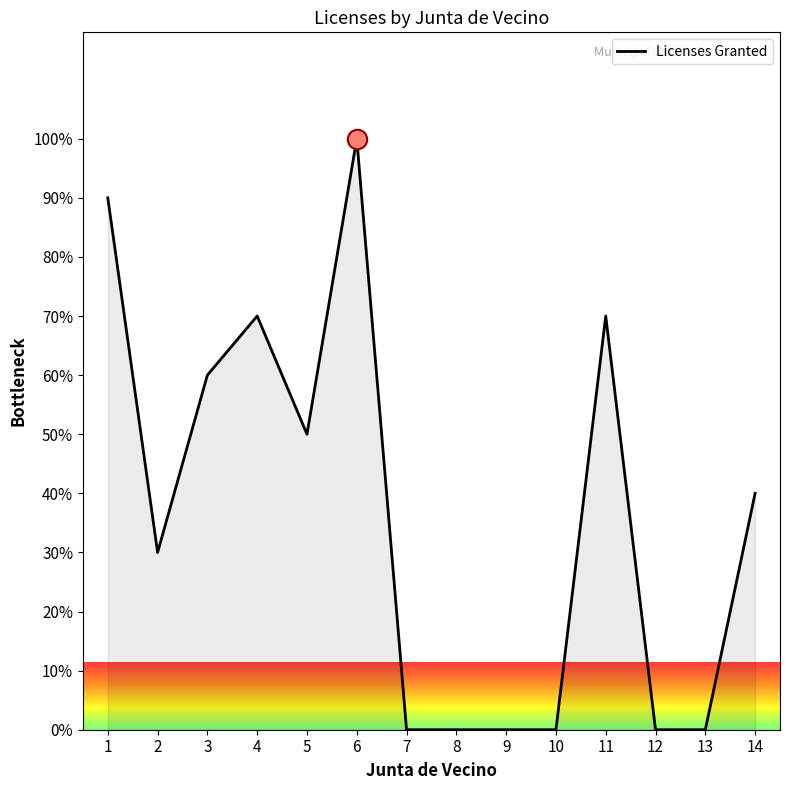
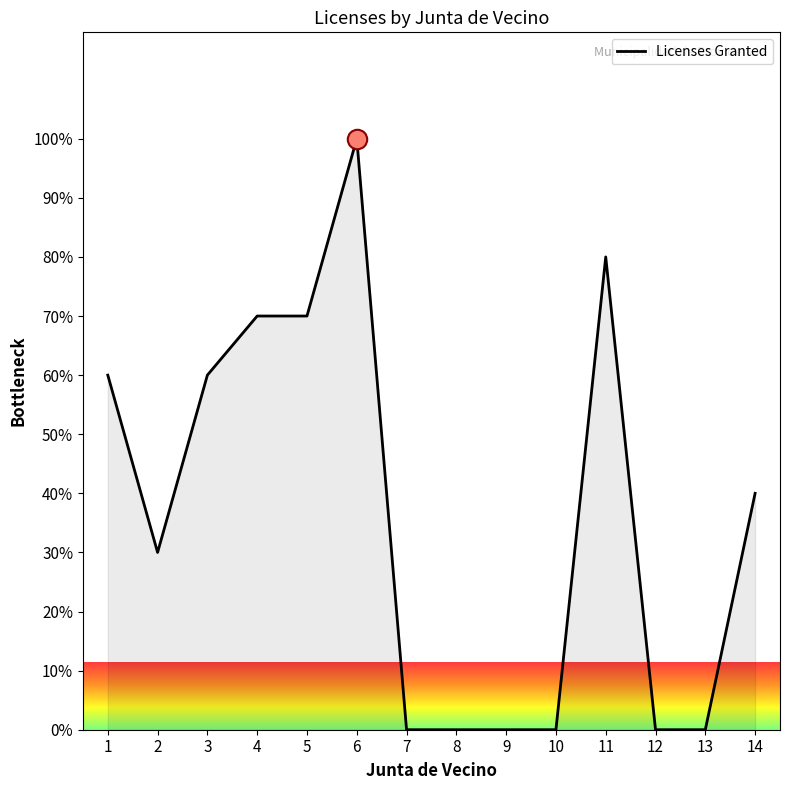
Licenses Granted, 1: 90% -> 60%
Licenses Granted, 5: 50% -> 70%
Licenses Granted, 11: 70% -> 80%
